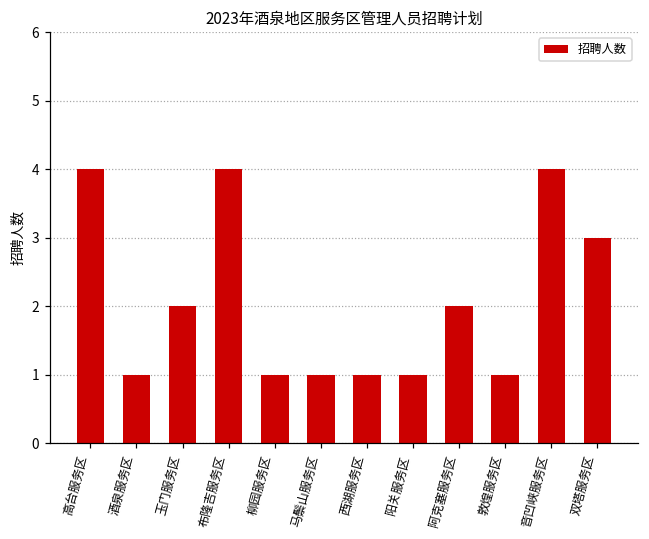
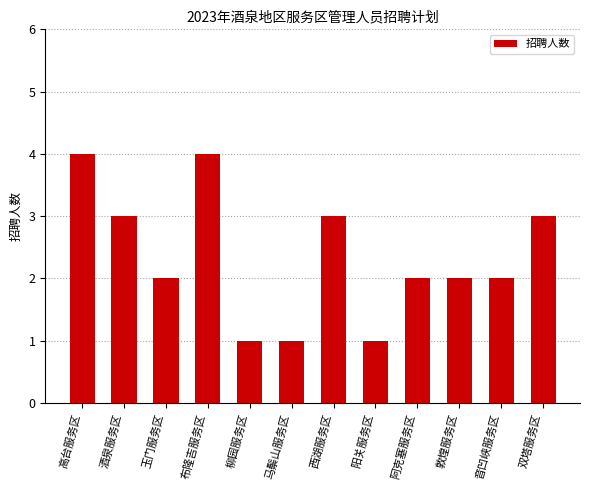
酒泉服务区: 1 -> 3
西湖服务区: 1 -> 3
敦煌服务区: 1 -> 2
音凹峡服务区: 4 -> 2
